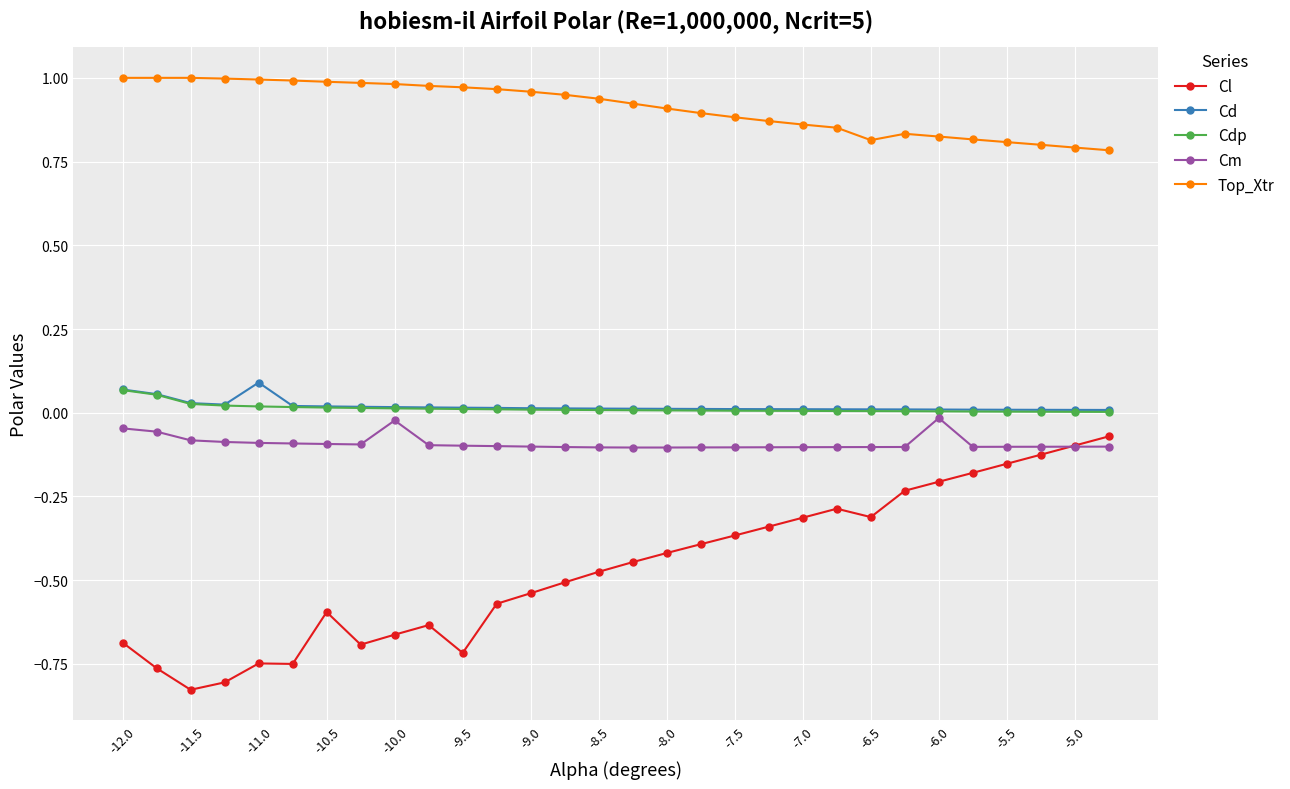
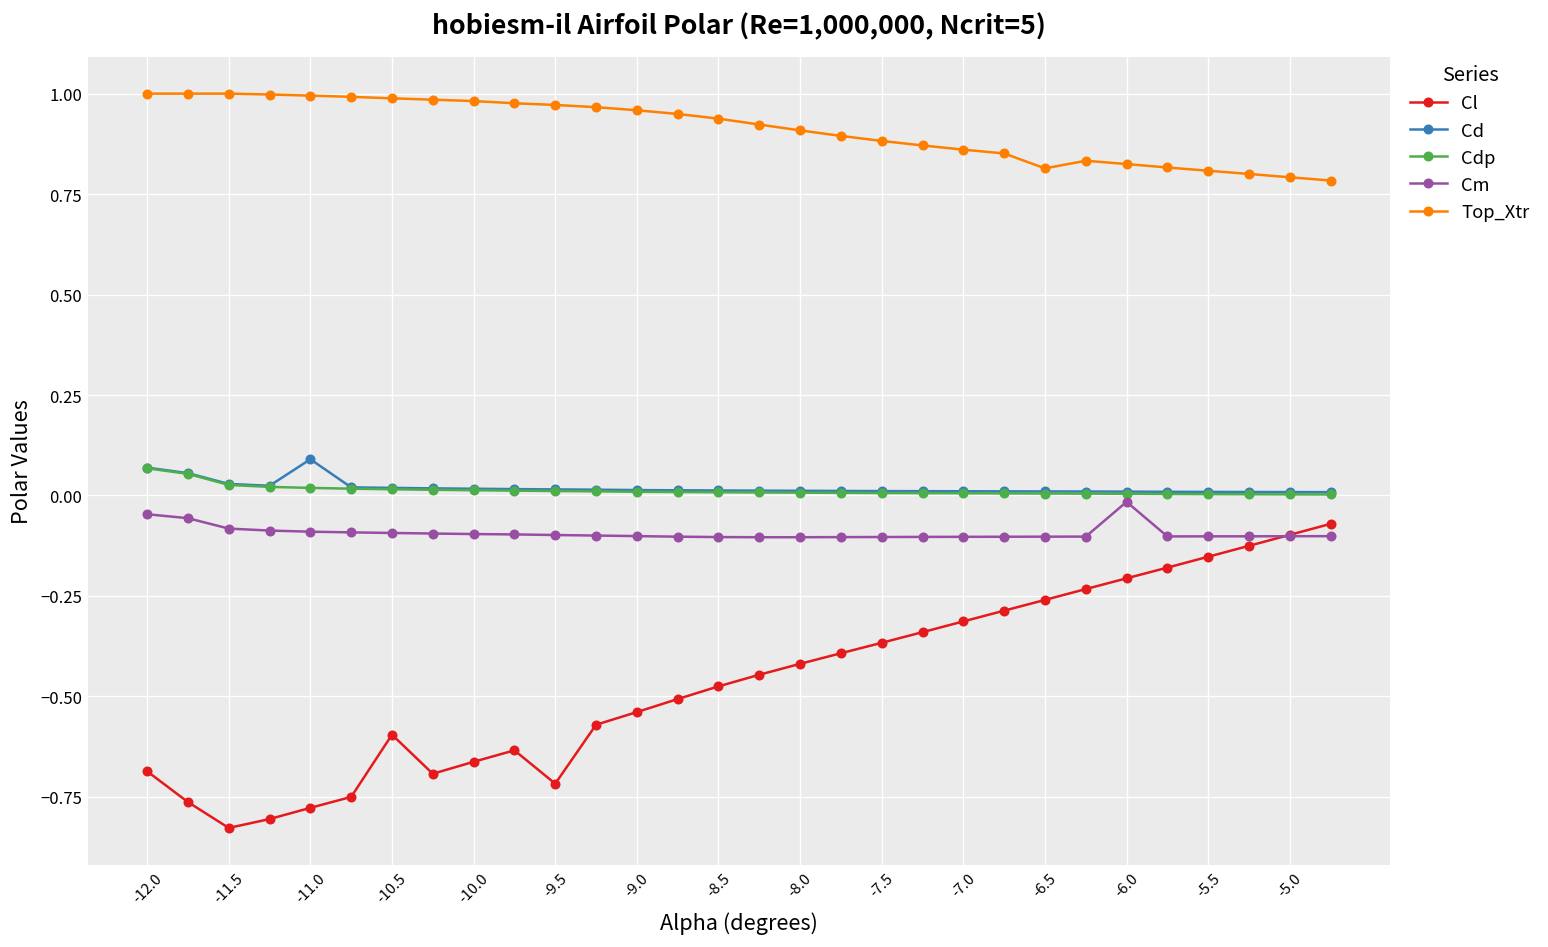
Cl, -11.0: -0.75 -> -0.78
Cm, -10.0: -0.02 -> -0.10
Cl, -6.5: -0.31 -> -0.26
